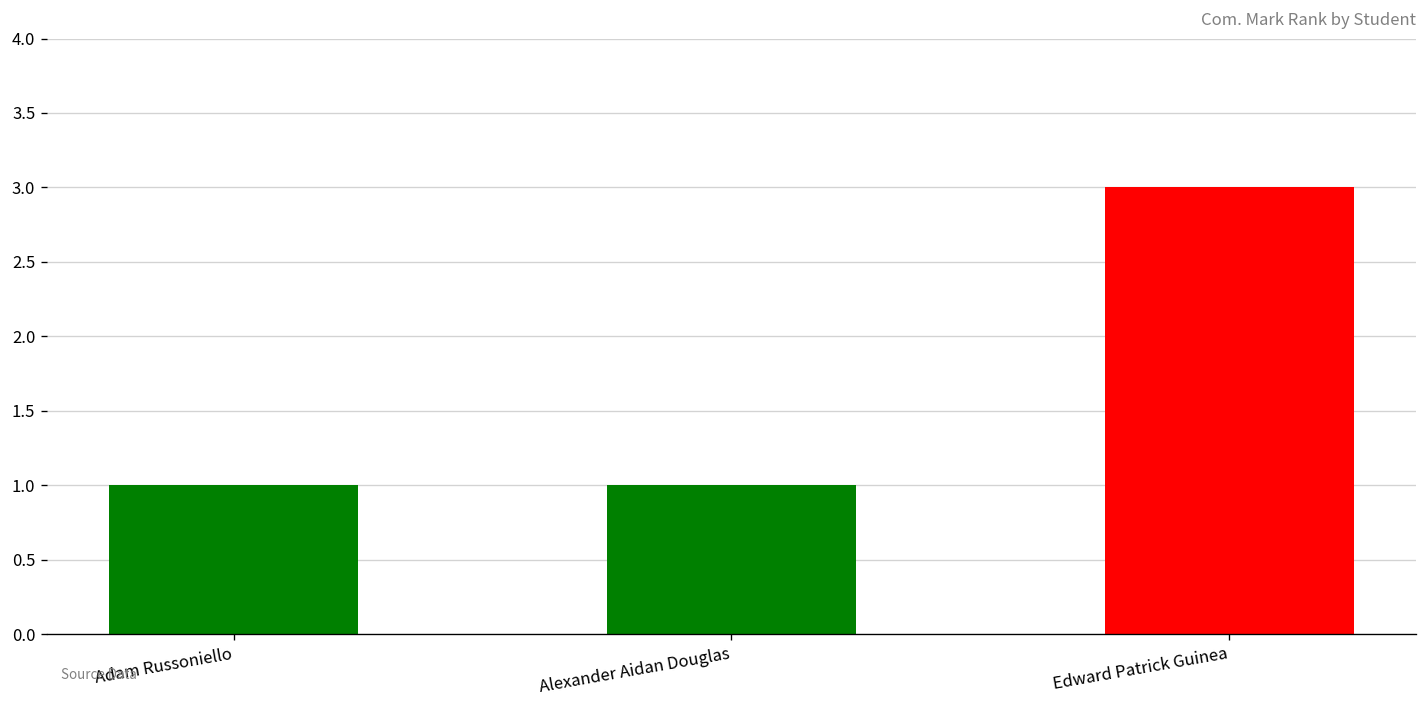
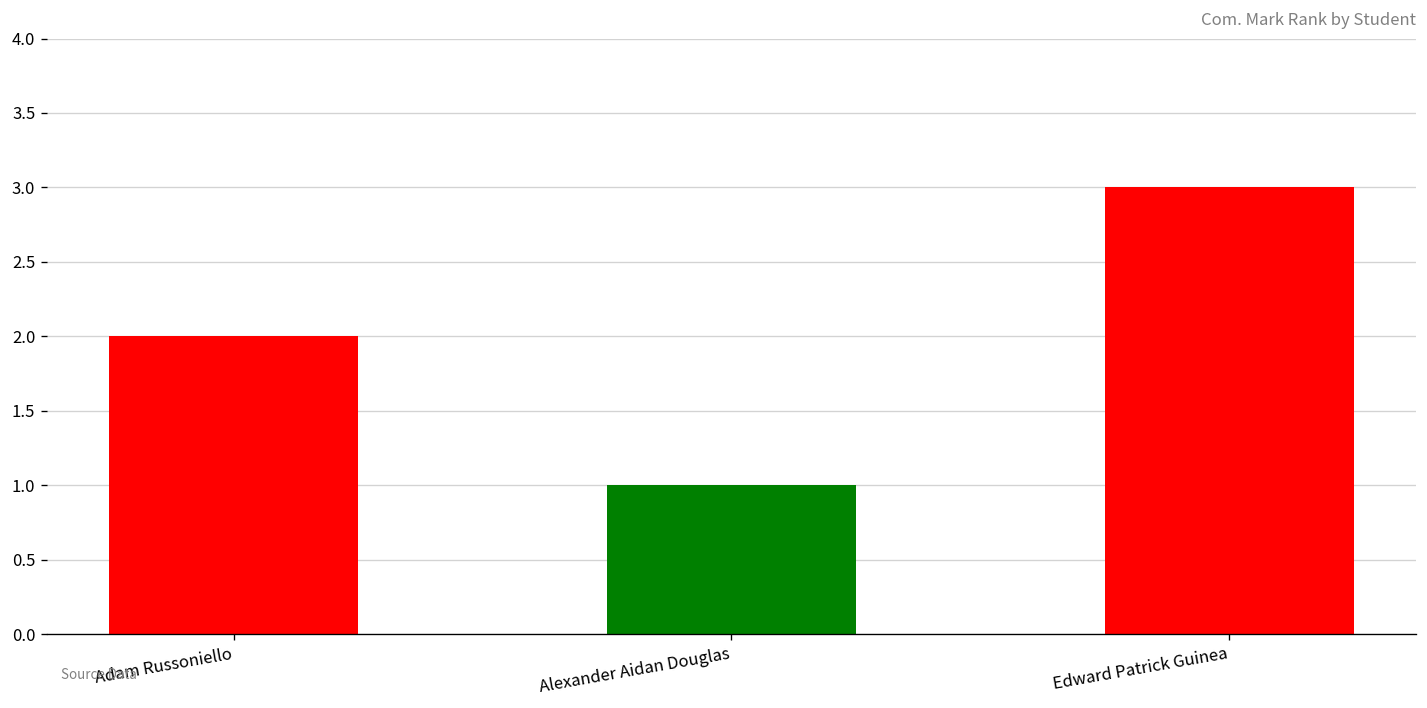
Adam Russoniello: 1 -> 2
